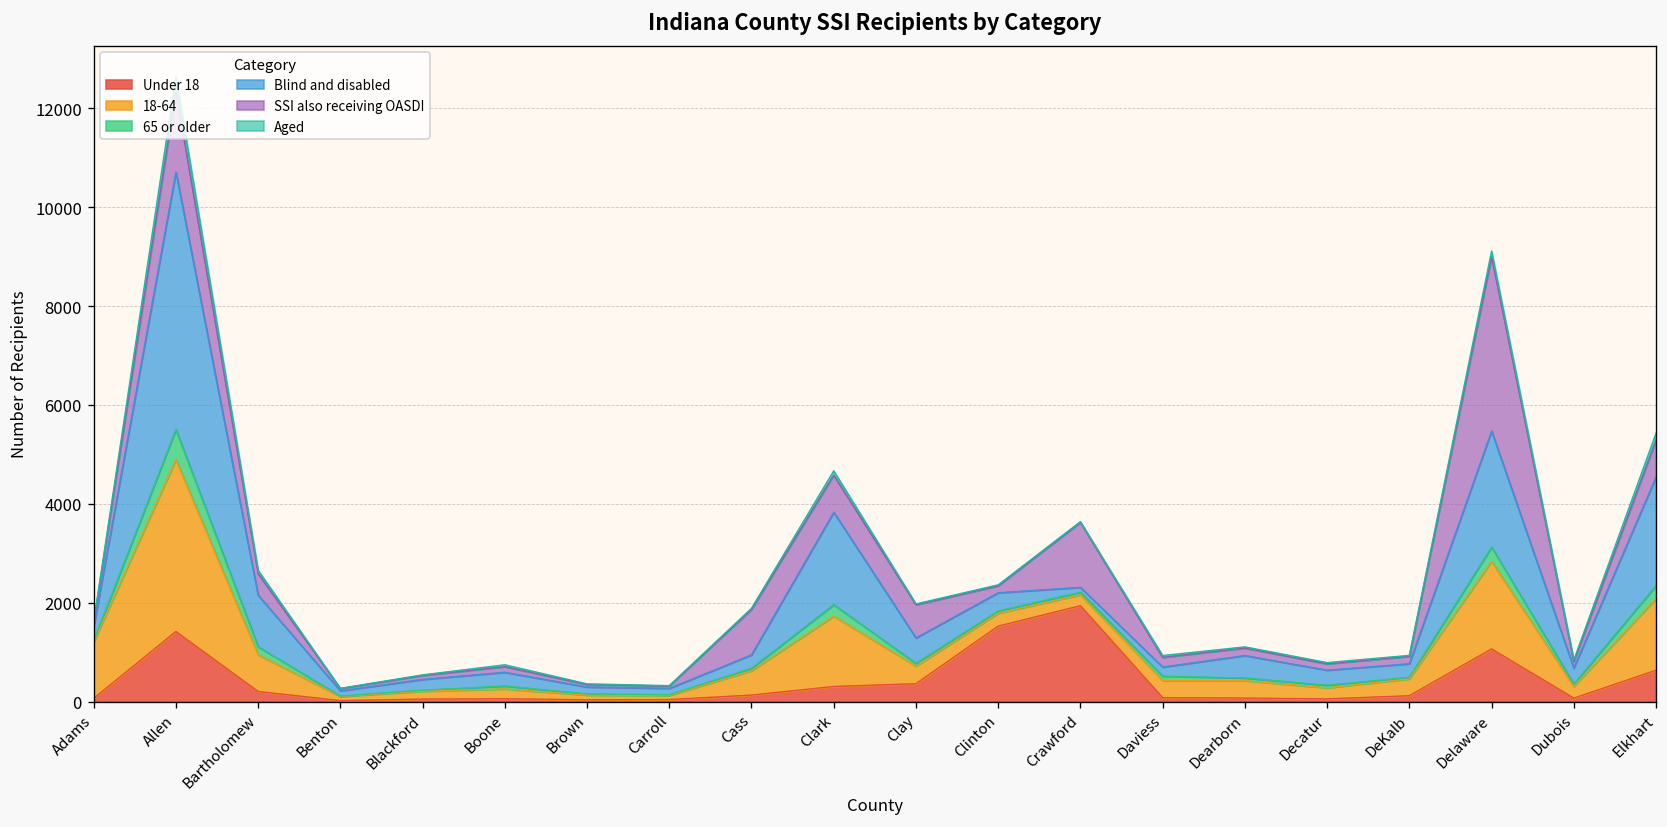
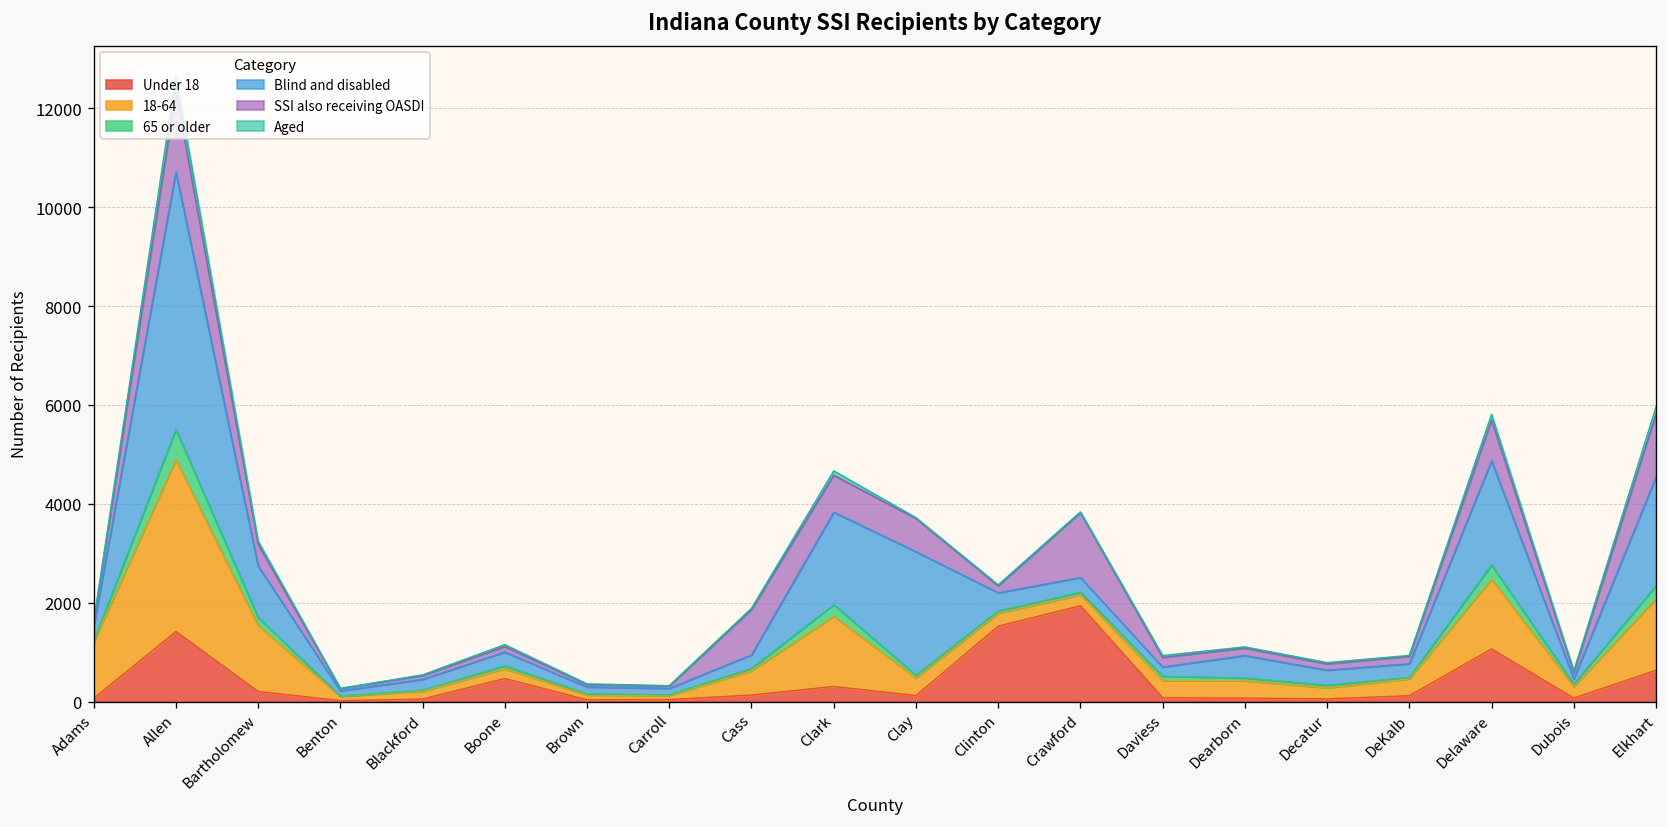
18-64, Bartholomew: 700 -> 1300
Under 18, Boone: 100 -> 500
Under 18, Clay: 400 -> 100
Blind and disabled, Clay: 500 -> 2500
Blind and disabled, Crawford: 100 -> 300
18-64, Delaware: 1800 -> 1400
Blind and disabled, Delaware: 2300 -> 2100
SSI also receiving OASDI, Delaware: 3500 -> 800
Blind and disabled, Dubois: 300 -> 100
SSI also receiving OASDI, Elkhart: 700 -> 1300
